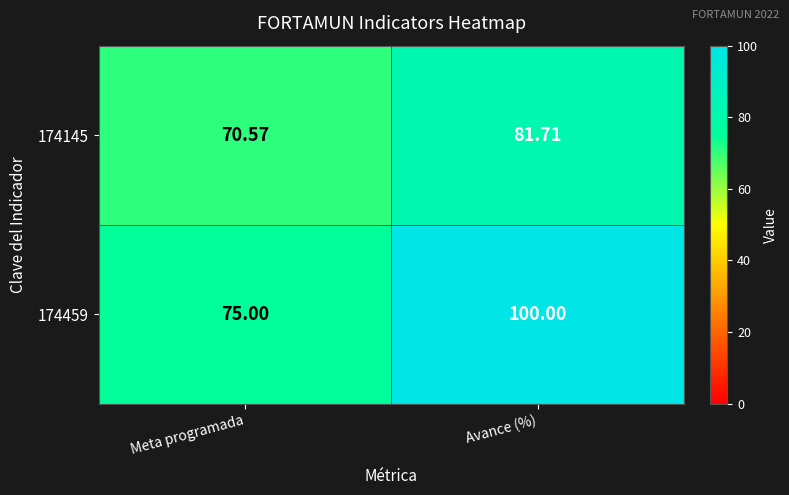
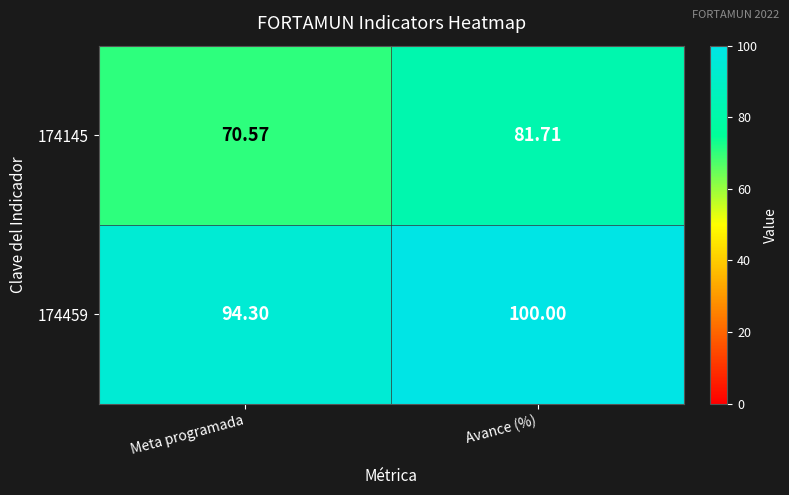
174459, Meta programada: 75.00 -> 94.30
